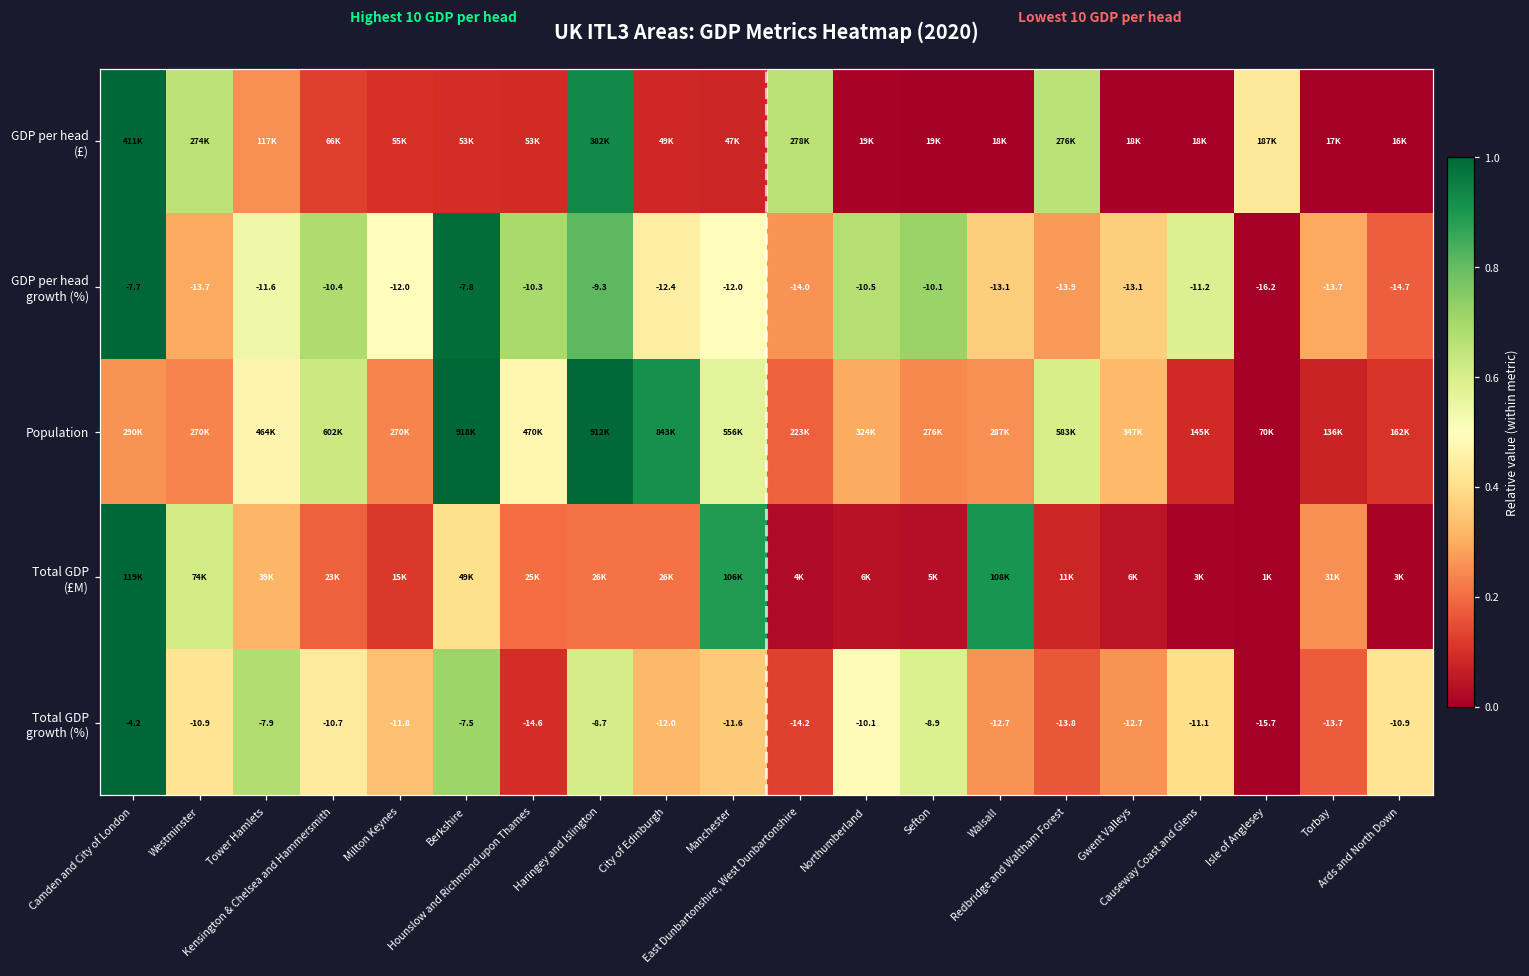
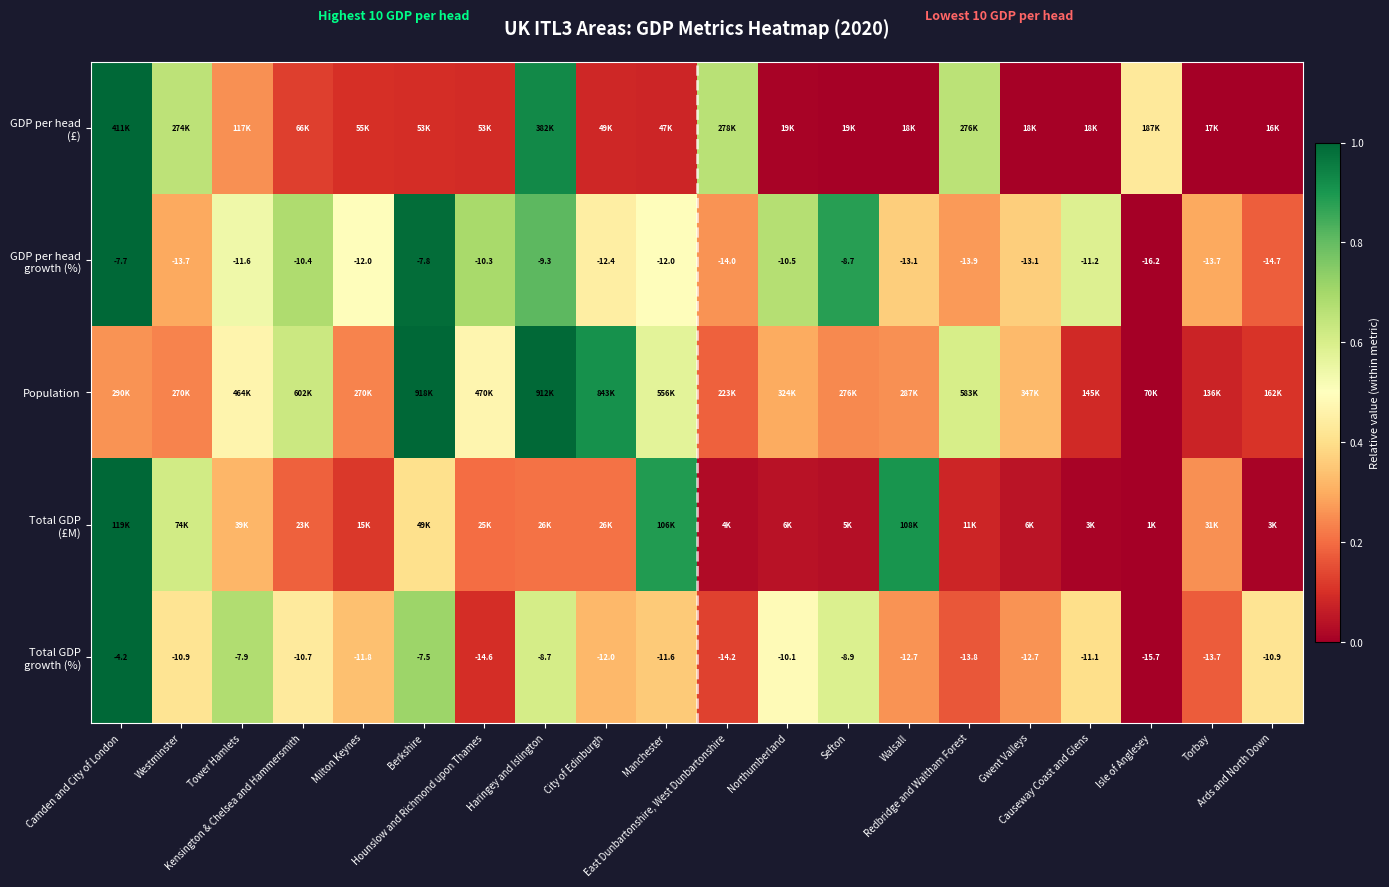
GDP per head growth (%), Sefton: -10.1 -> -8.7
